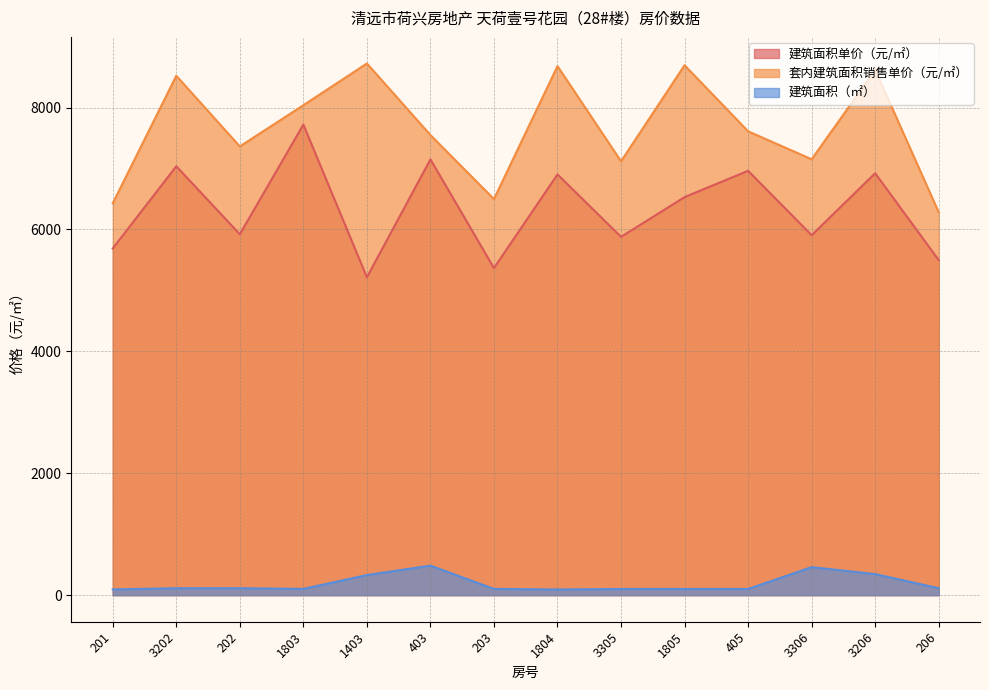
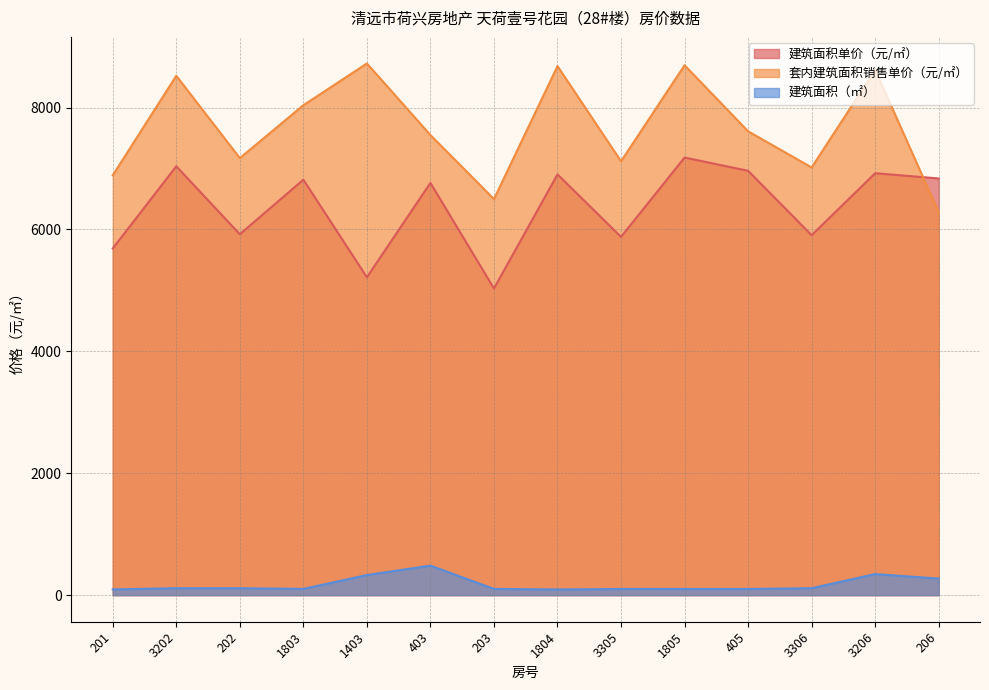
套内建筑面积销售单价（元/㎡）, 201: 6400 -> 6900
套内建筑面积销售单价（元/㎡）, 202: 7400 -> 7200
建筑面积单价（元/㎡）, 1803: 7700 -> 6800
建筑面积单价（元/㎡）, 403: 7100 -> 6800
建筑面积单价（元/㎡）, 203: 5400 -> 5000
建筑面积单价（元/㎡）, 1805: 6500 -> 7200
套内建筑面积销售单价（元/㎡）, 3306: 7200 -> 7000
建筑面积（㎡）, 3306: 500 -> 100
建筑面积单价（元/㎡）, 206: 5500 -> 6800
建筑面积（㎡）, 206: 100 -> 300
